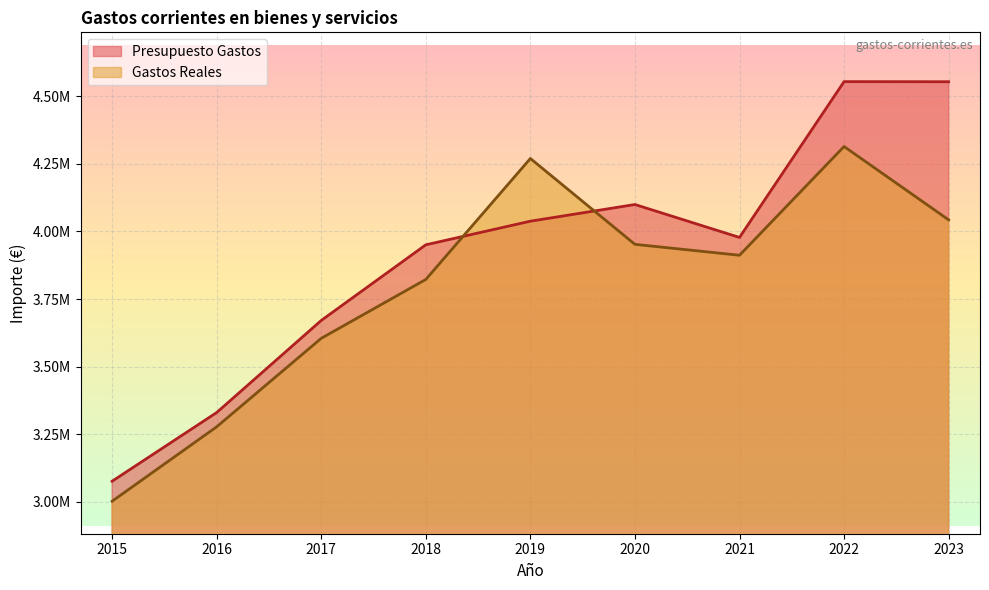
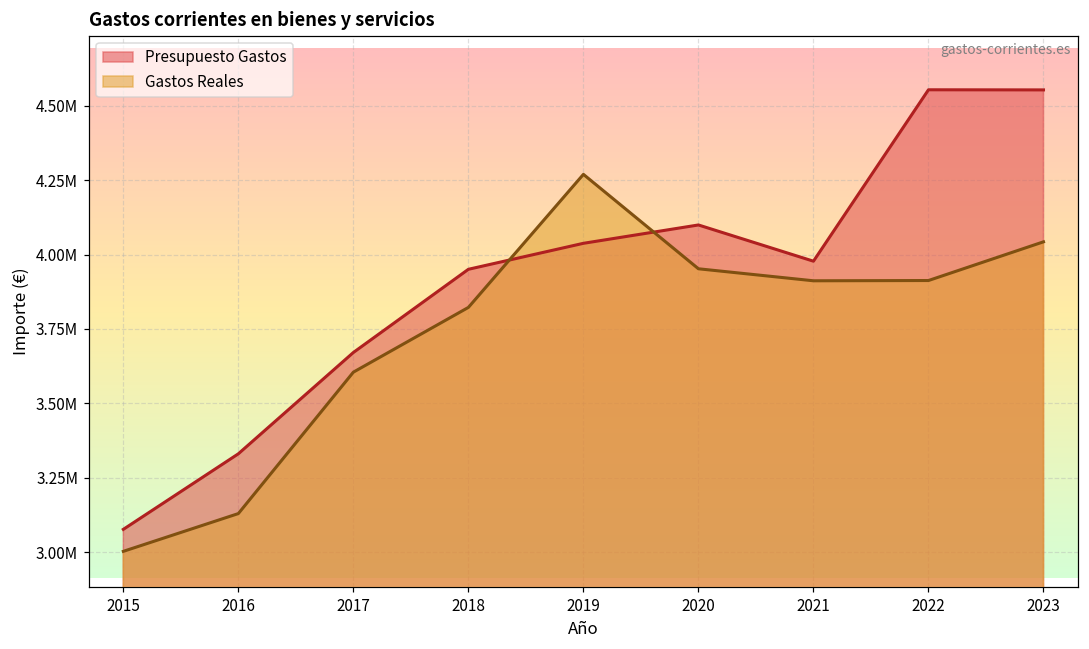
Gastos Reales, 2016: 3280000 -> 3130000
Gastos Reales, 2022: 4310000 -> 3910000
